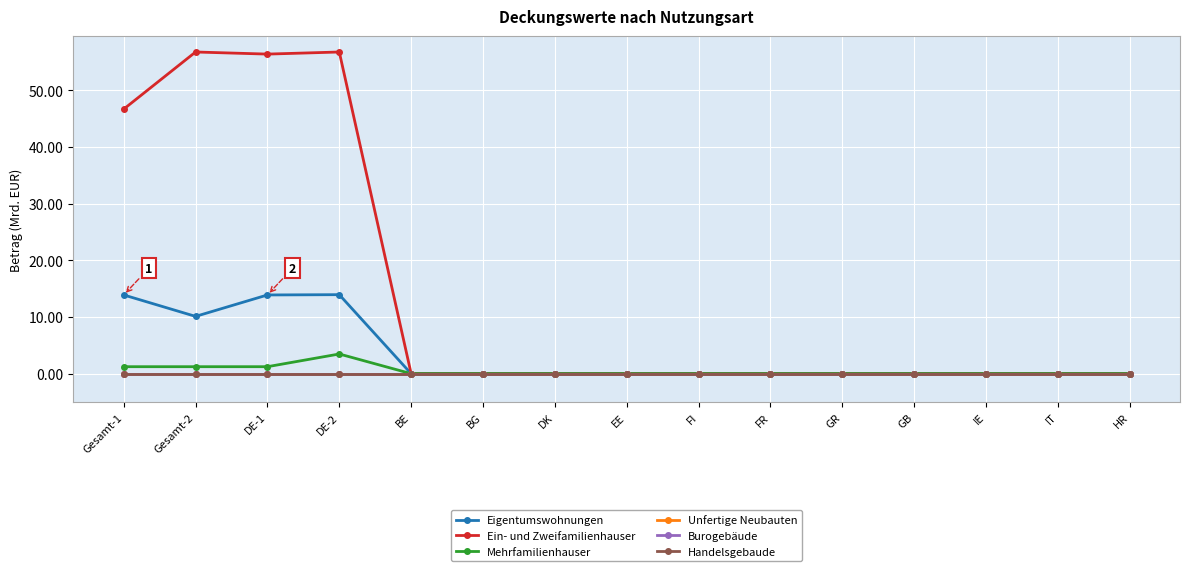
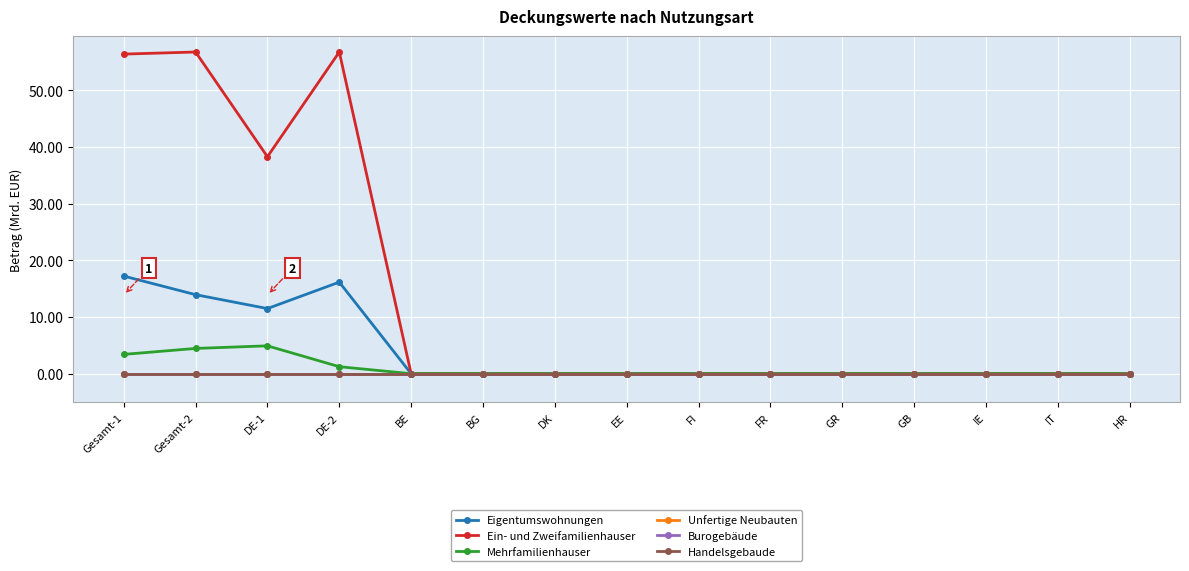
Eigentumswohnungen, Gesamt-1: 14 -> 17
Ein- und Zweifamilienhauser, Gesamt-1: 47 -> 56
Mehrfamilienhauser, Gesamt-1: 1 -> 3
Eigentumswohnungen, Gesamt-2: 10 -> 14
Mehrfamilienhauser, Gesamt-2: 1 -> 4
Eigentumswohnungen, DE-1: 14 -> 11
Ein- und Zweifamilienhauser, DE-1: 56 -> 38
Mehrfamilienhauser, DE-1: 1 -> 5
Eigentumswohnungen, DE-2: 14 -> 16
Mehrfamilienhauser, DE-2: 3 -> 1
